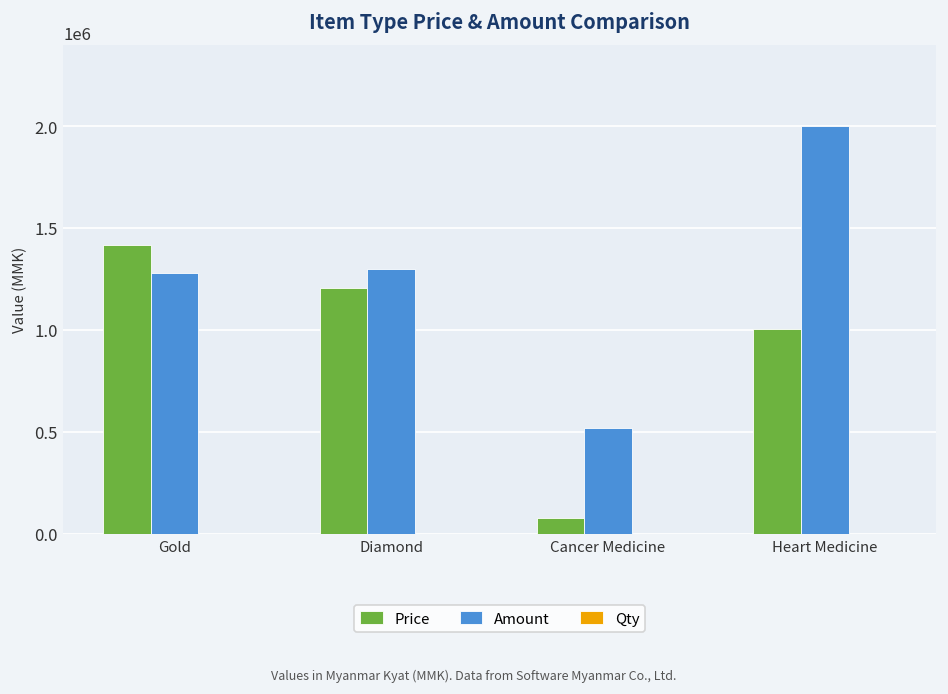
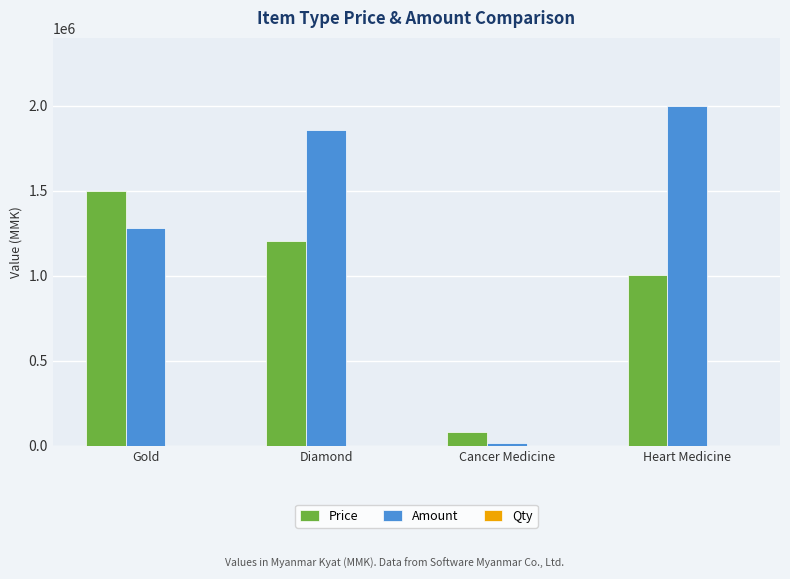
Price, Gold: 1420000 -> 1500000
Amount, Diamond: 1300000 -> 1860000
Amount, Cancer Medicine: 520000 -> 20000
